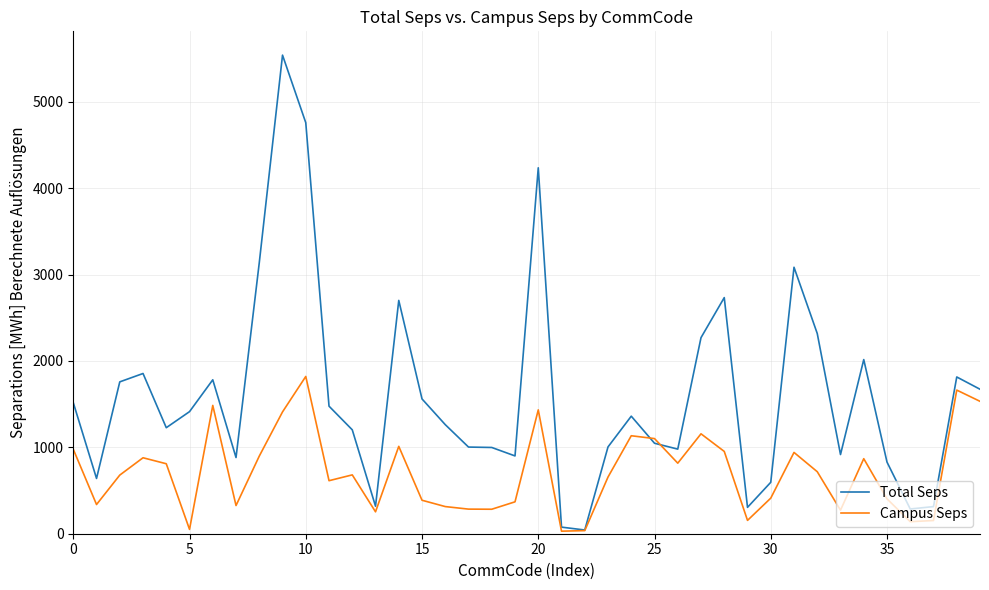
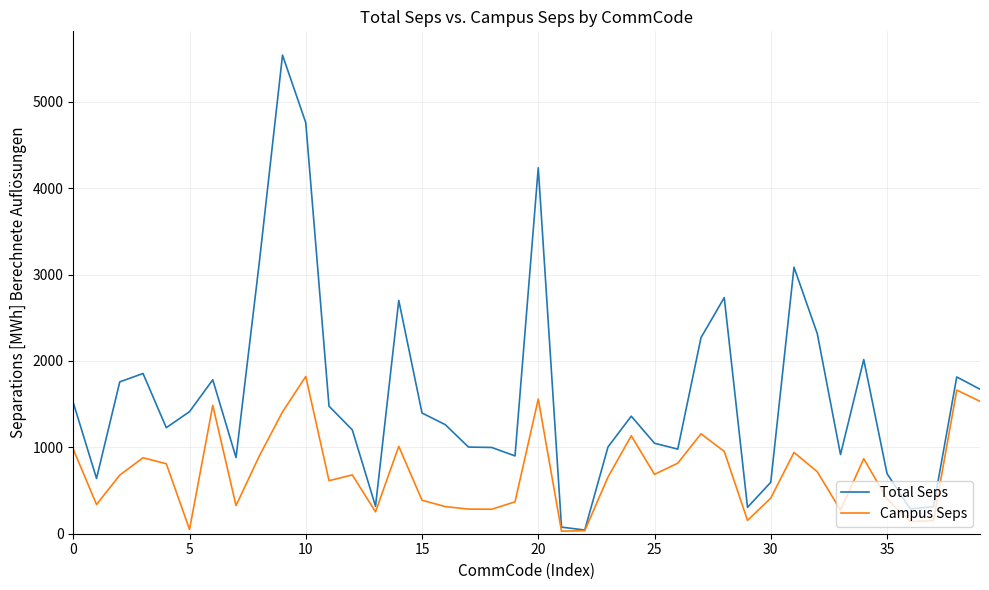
Total Seps, 15: 1600 -> 1400
Campus Seps, 20: 1400 -> 1600
Campus Seps, 25: 1100 -> 700
Total Seps, 35: 800 -> 700
